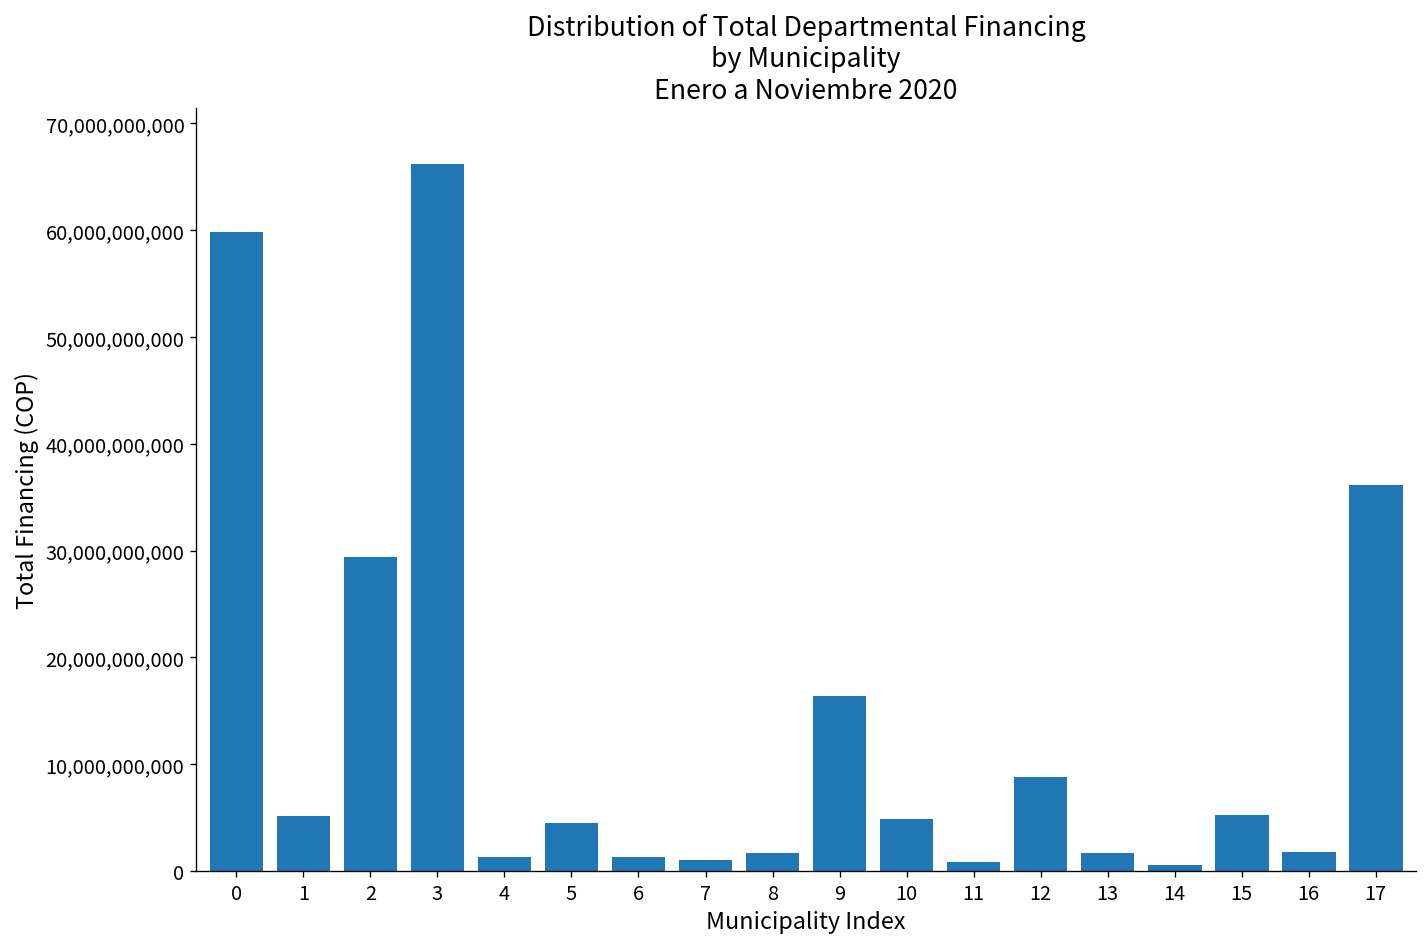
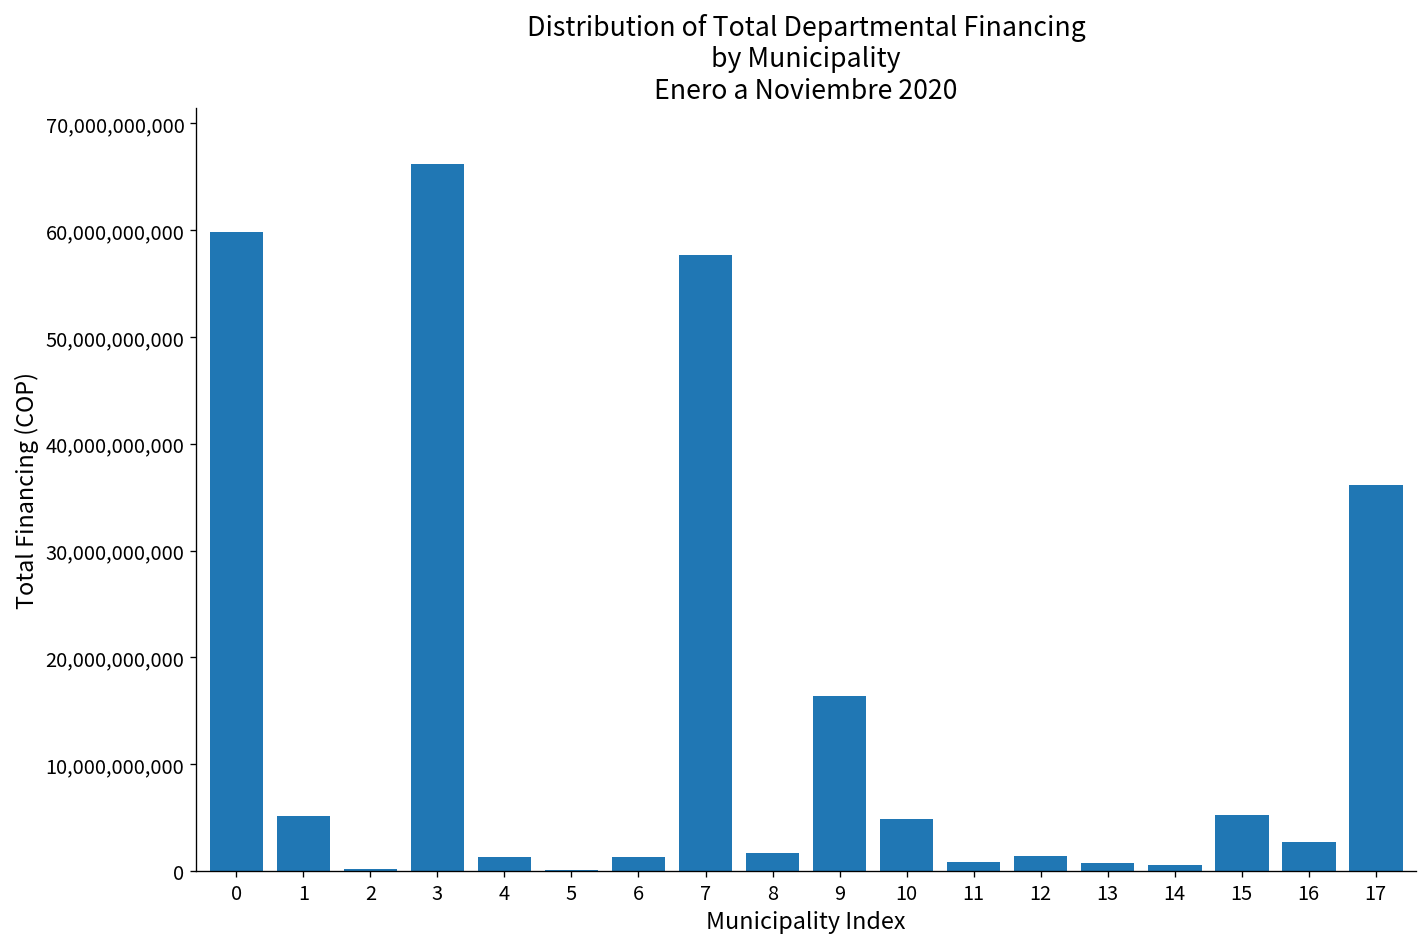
2: 29,000,000,000 -> 0
5: 4,000,000,000 -> 0
7: 1,000,000,000 -> 58,000,000,000
12: 9,000,000,000 -> 1,000,000,000
13: 2,000,000,000 -> 1,000,000,000
16: 2,000,000,000 -> 3,000,000,000
